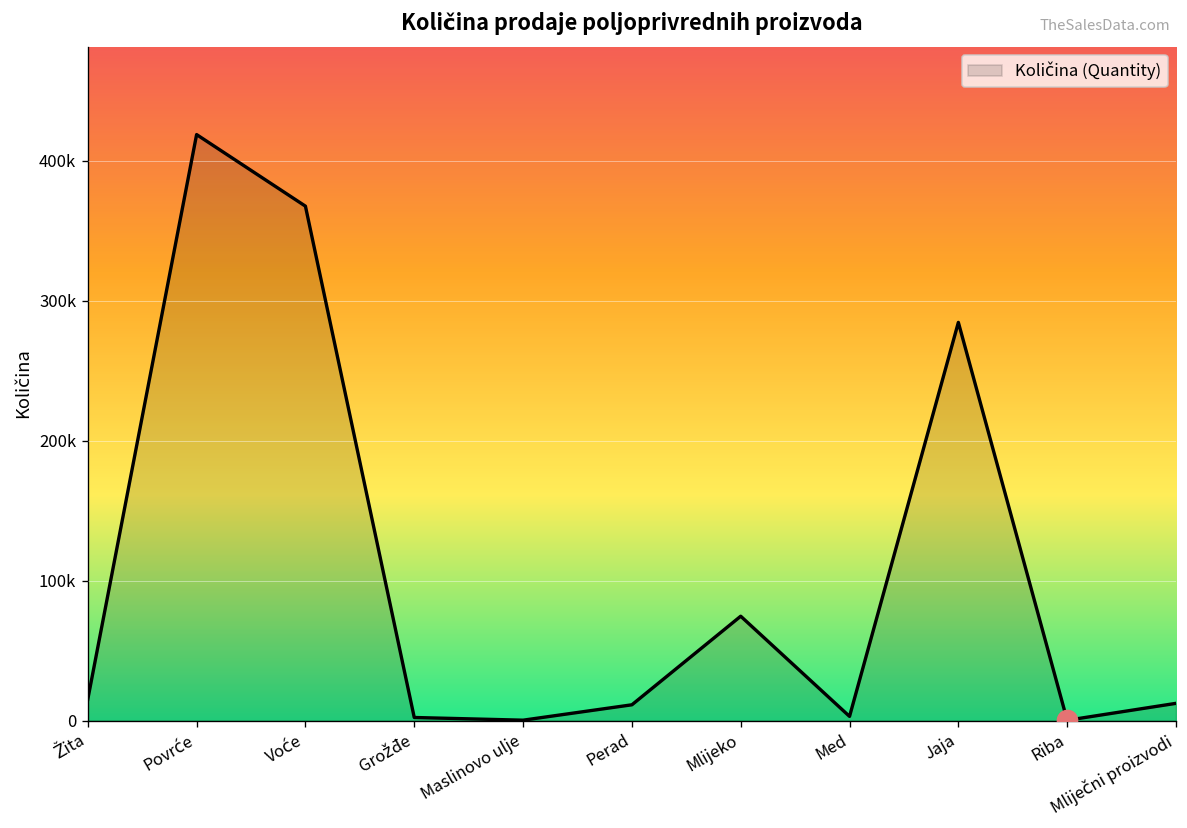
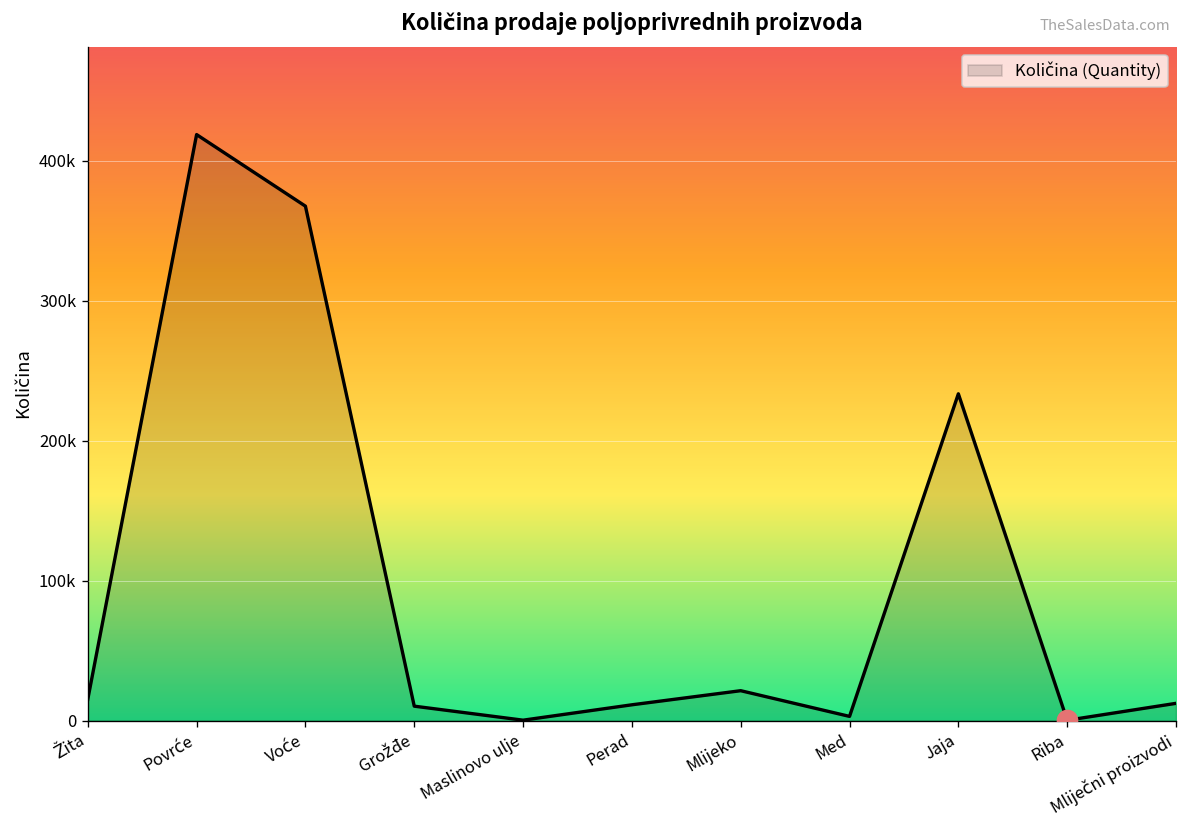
Količina (Quantity), Grožđe: 2000 -> 10000
Količina (Quantity), Mlijeko: 75000 -> 21000
Količina (Quantity), Jaja: 284000 -> 233000
